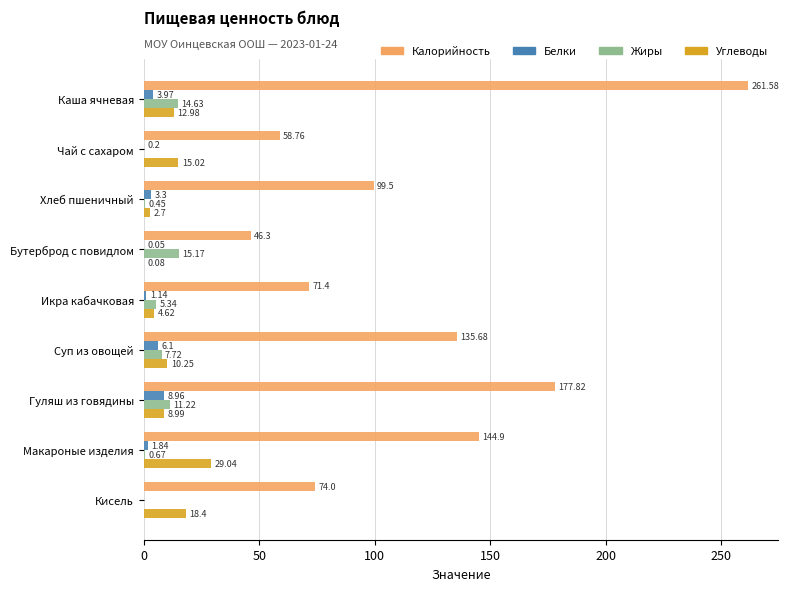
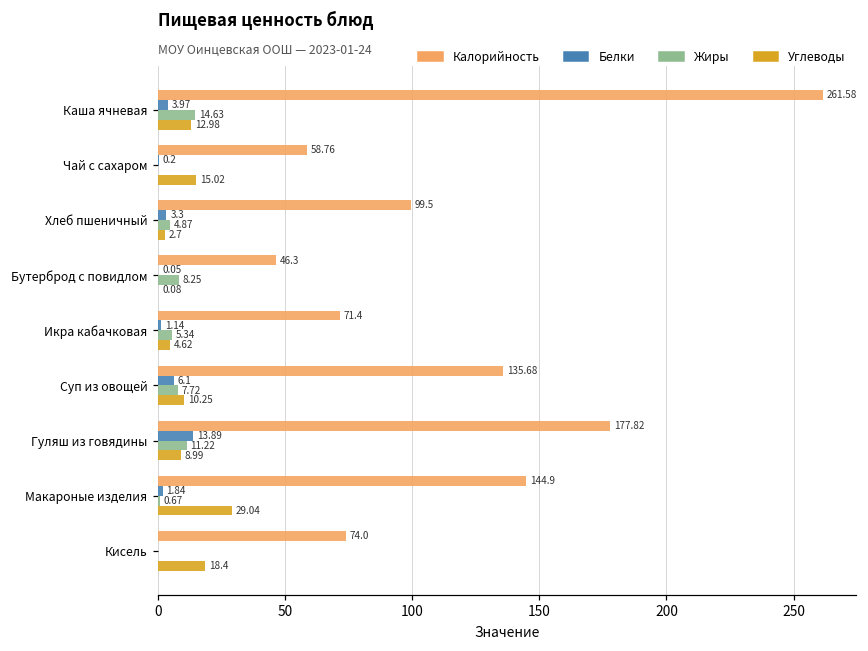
Жиры, Хлеб пшеничный: 0.45 -> 4.87
Жиры, Бутерброд с повидлом: 15.17 -> 8.25
Белки, Гуляш из говядины: 8.96 -> 13.89
